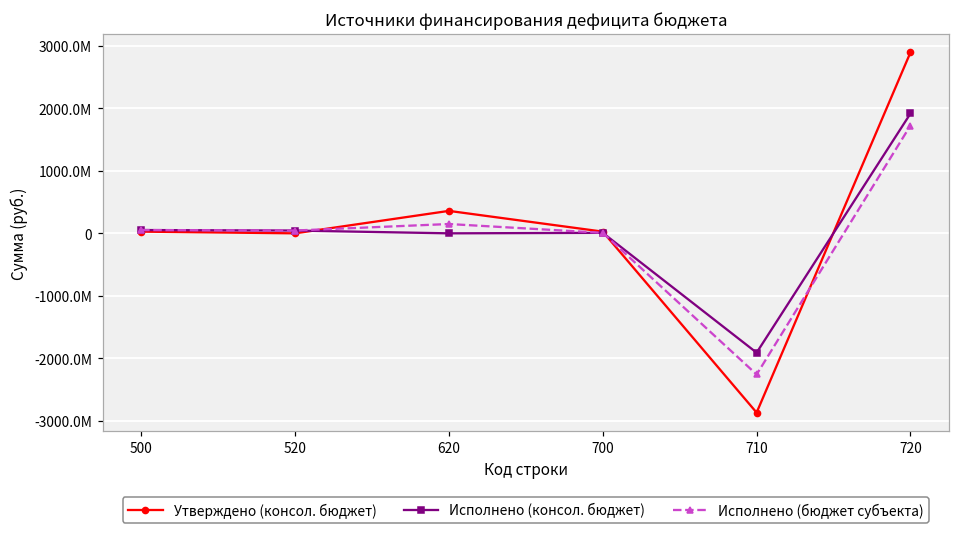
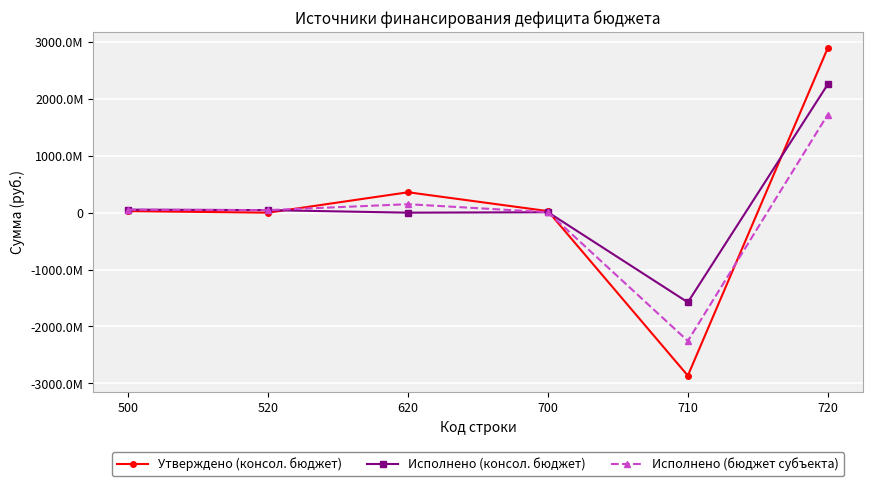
Исполнено (консол. бюджет), 710: -1900000000 -> -1600000000
Исполнено (консол. бюджет), 720: 1900000000 -> 2300000000
